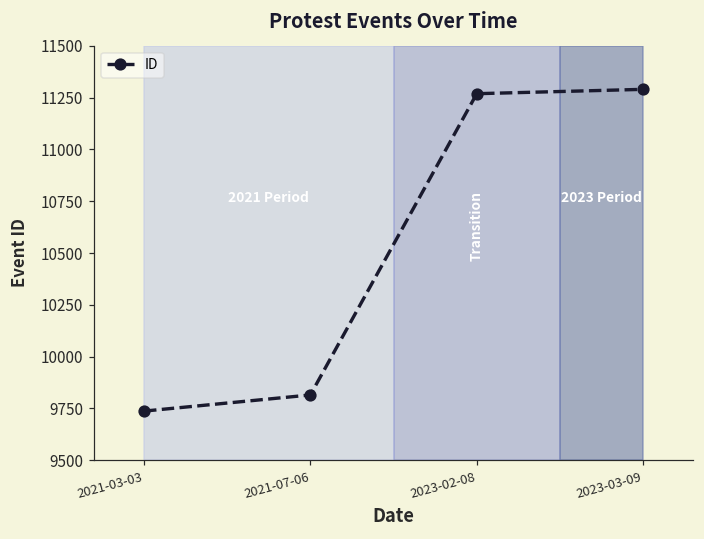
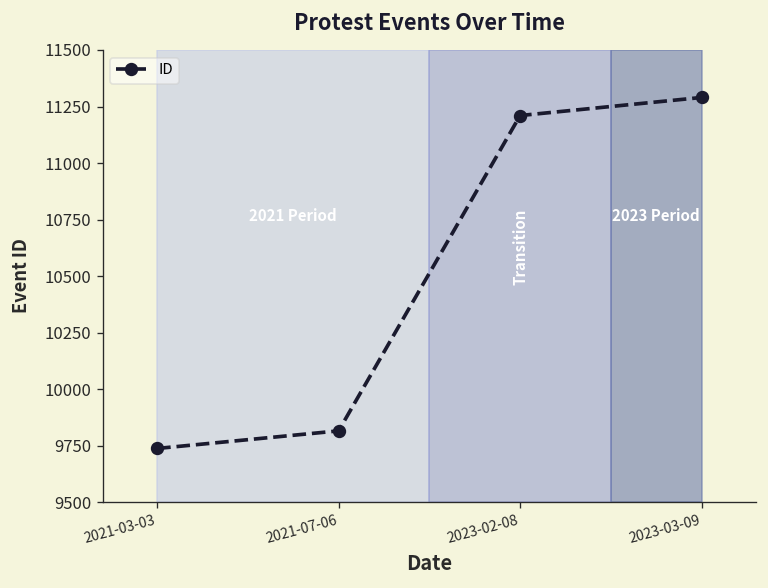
2023-02-08: 11270 -> 11210
